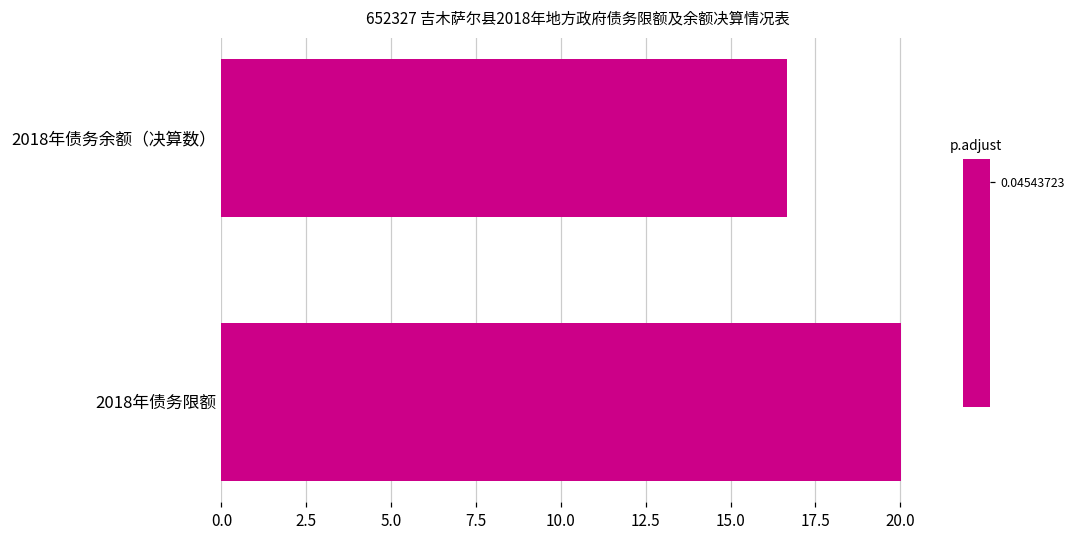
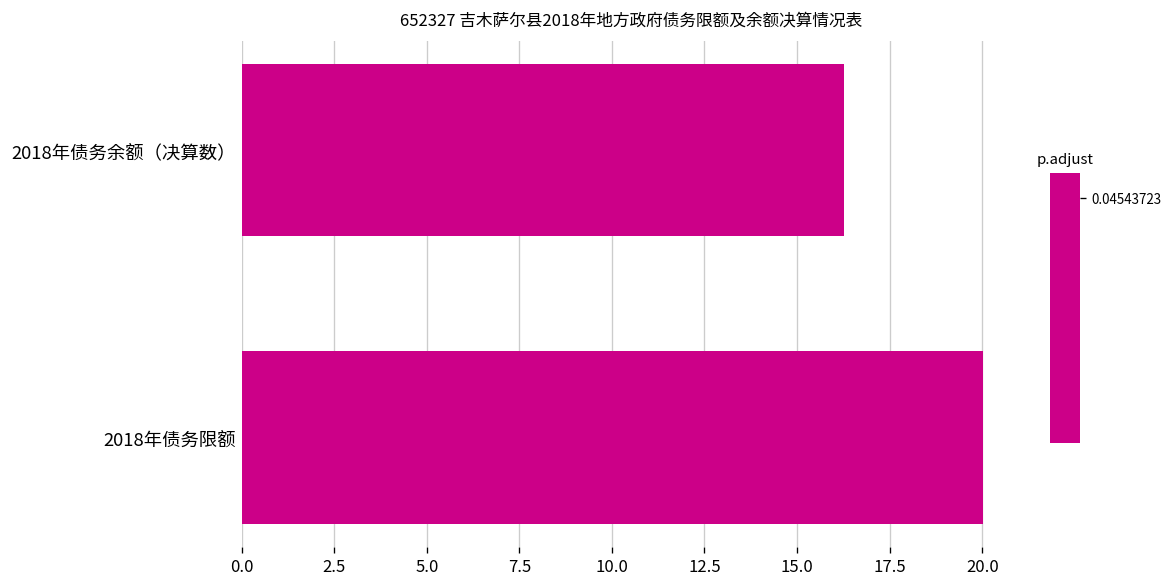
2018年债务余额（决算数）: 16.7 -> 16.3
